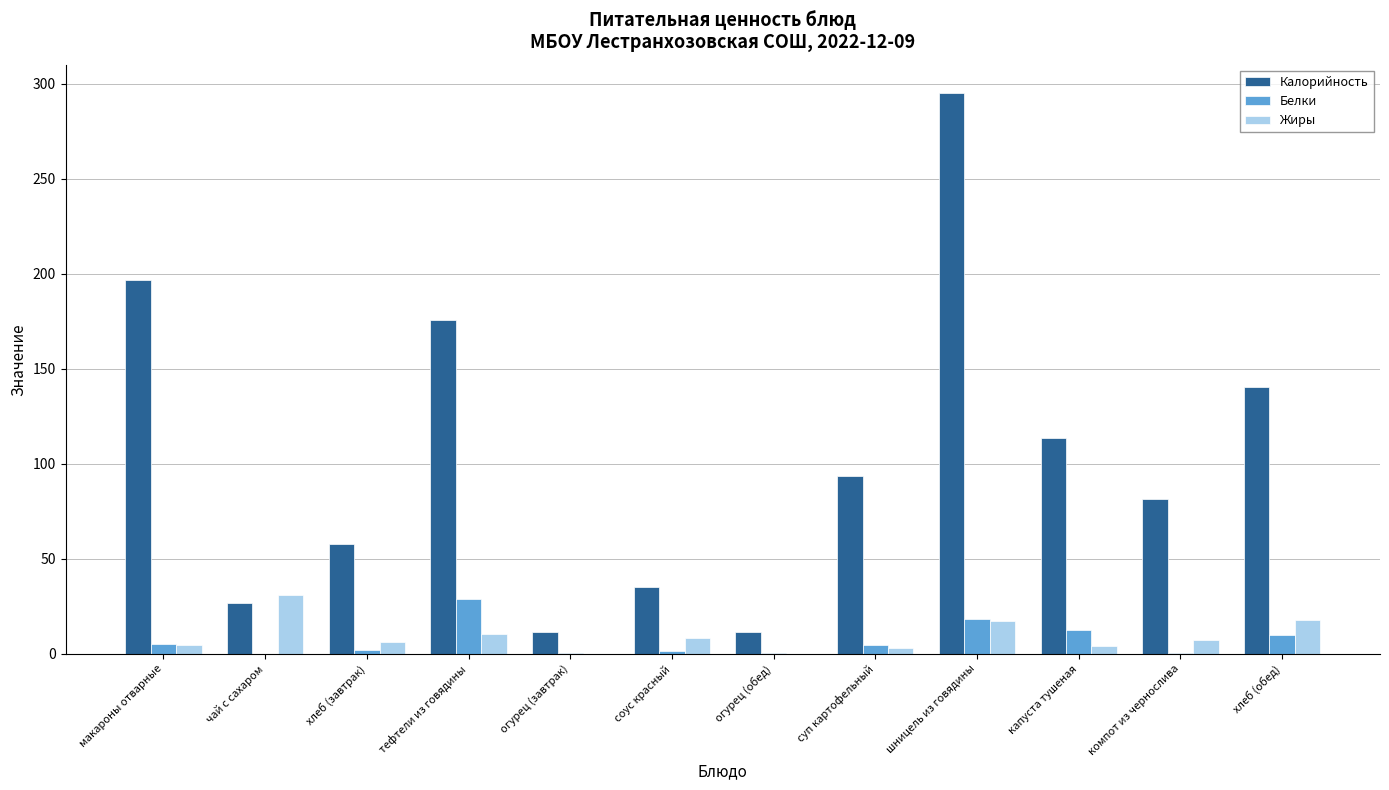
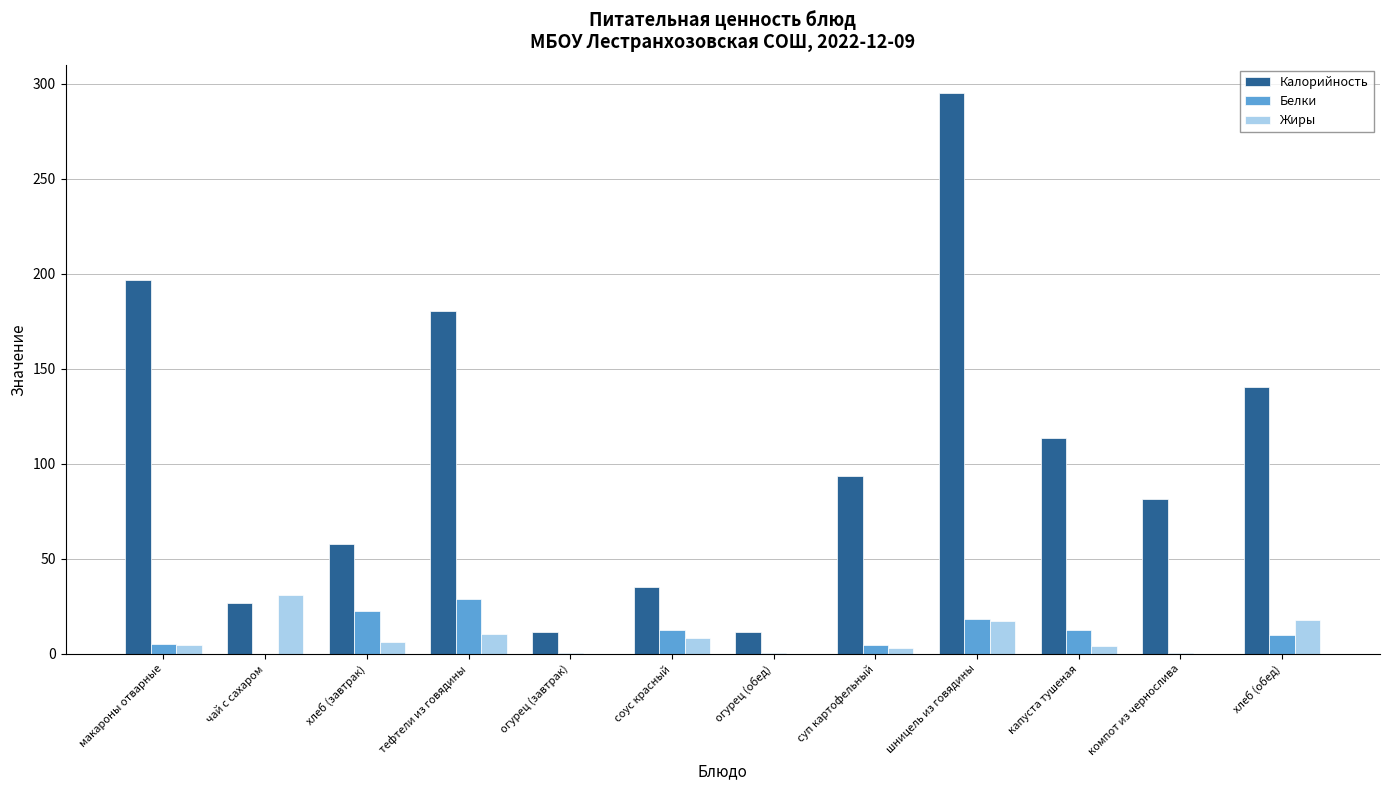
Белки, хлеб (завтрак): 2 -> 23
Калорийность, тефтели из говядины: 176 -> 181
Белки, соус красный: 2 -> 12
Жиры, компот из чернослива: 7 -> 0
